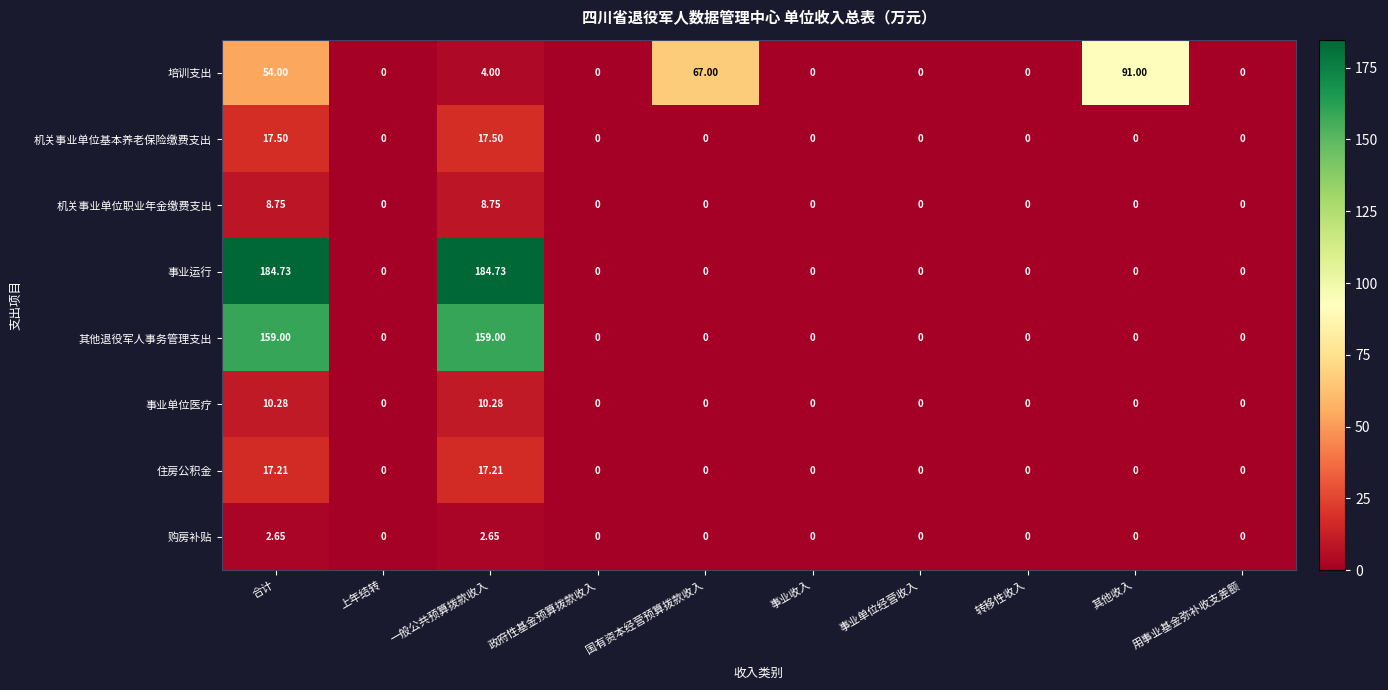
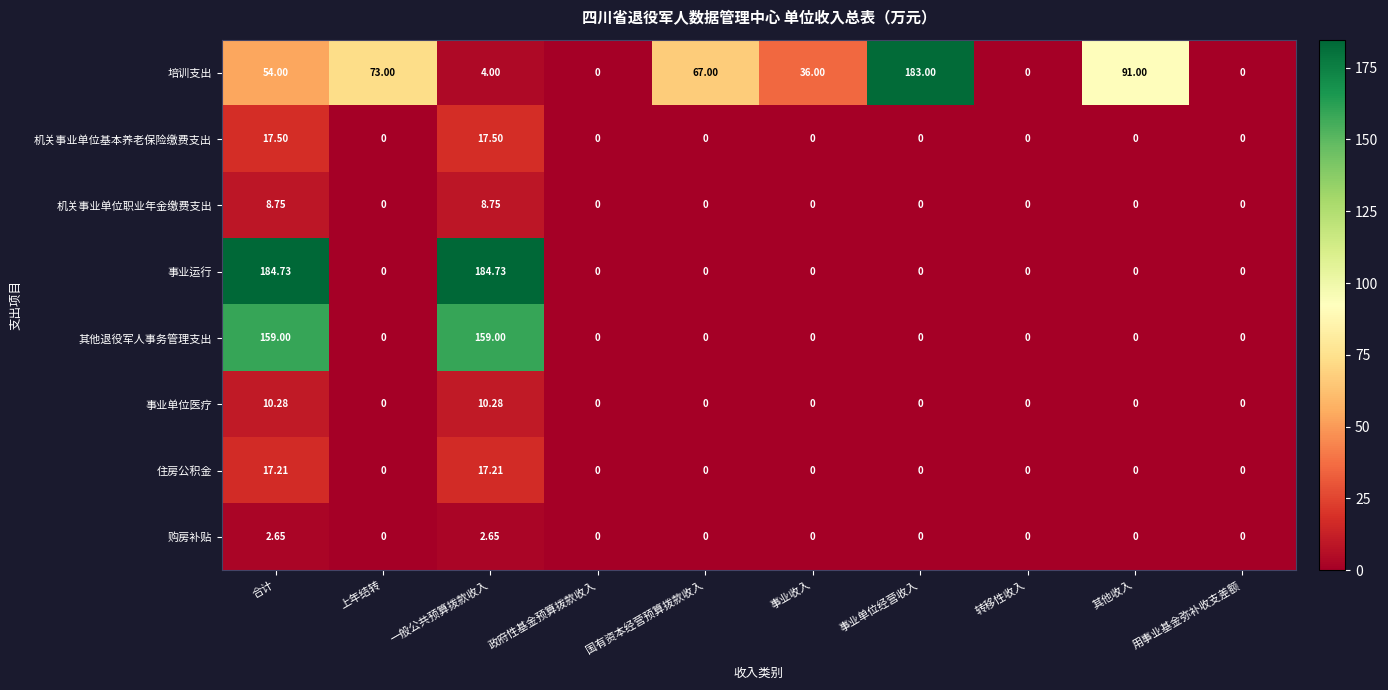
培训支出, 上年结转: 0 -> 73.00
培训支出, 事业收入: 0 -> 36.00
培训支出, 事业单位经营收入: 0 -> 183.00
